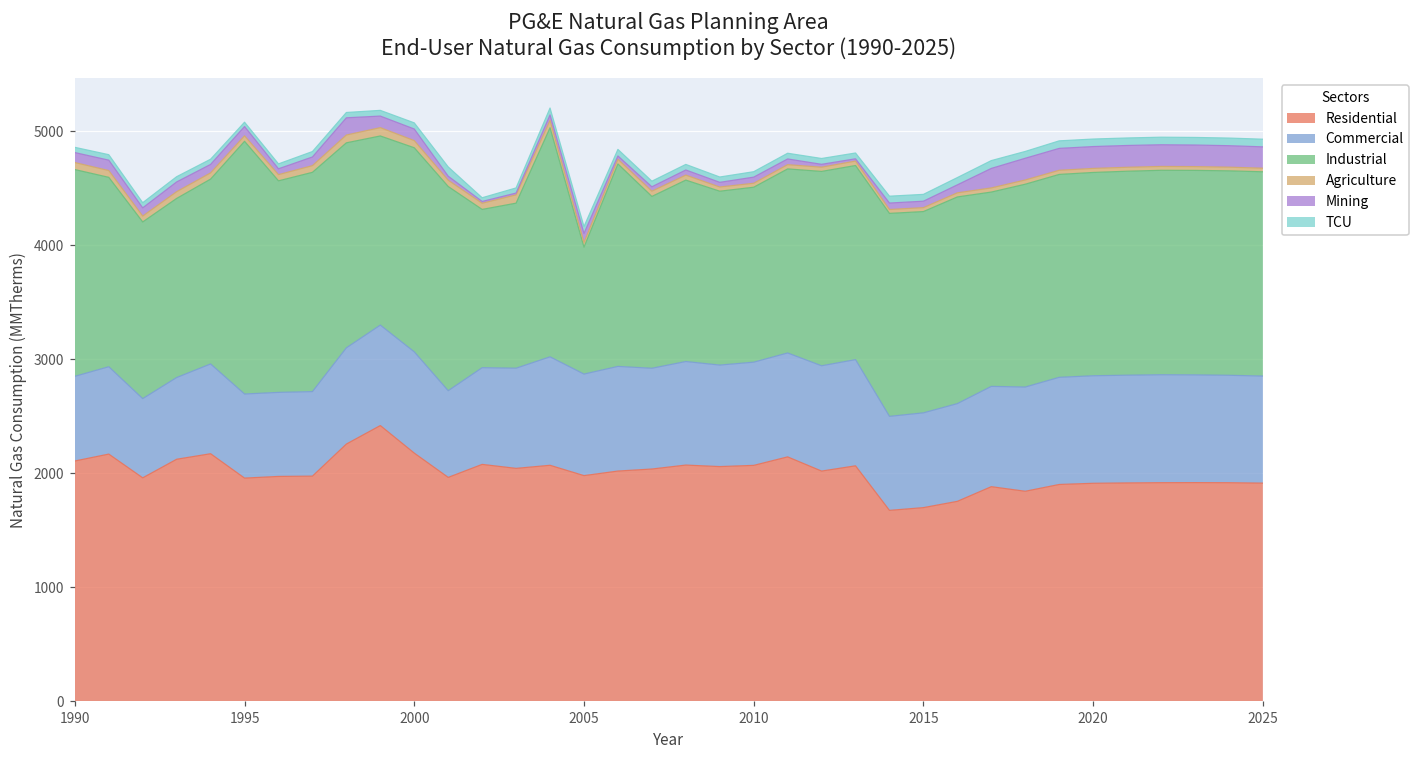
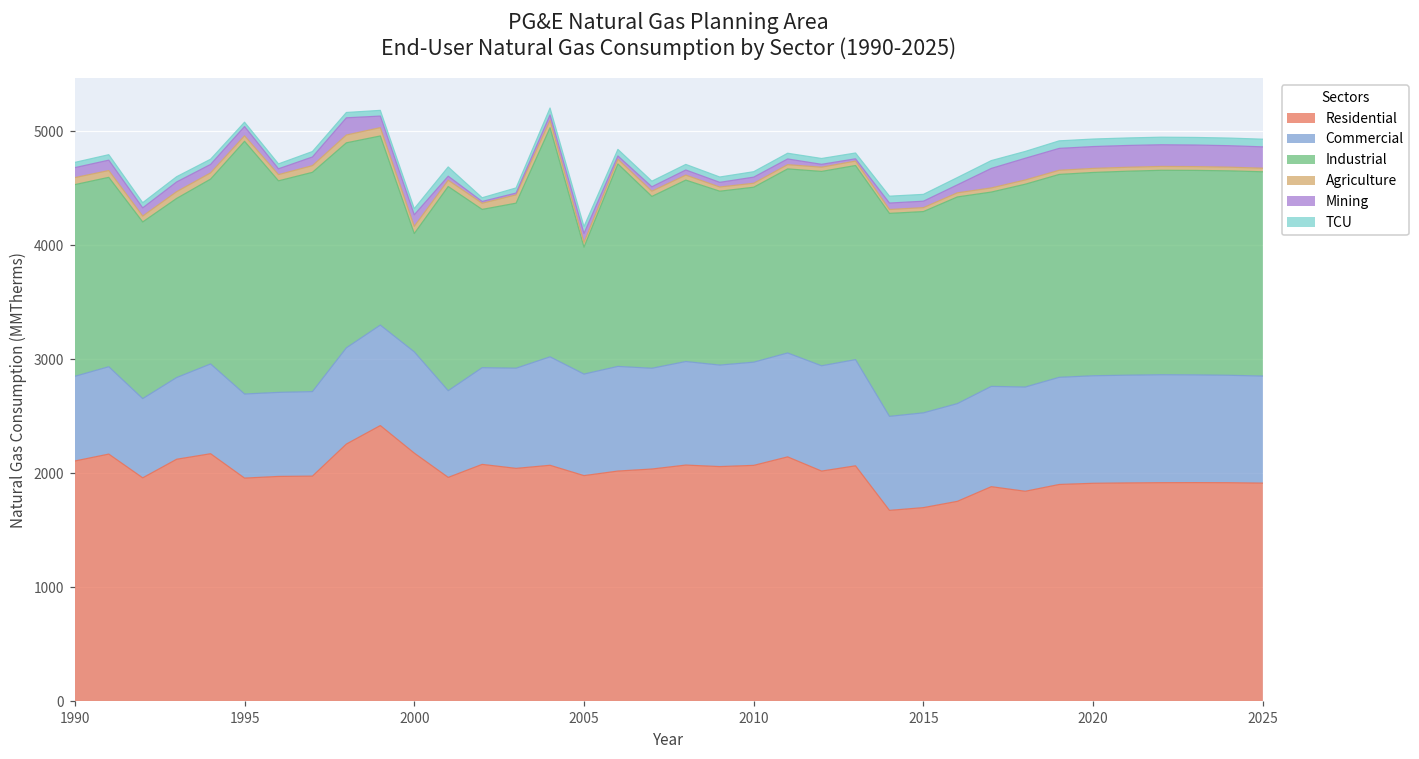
Industrial, 1990: 1810 -> 1680
Industrial, 2000: 1790 -> 1040
